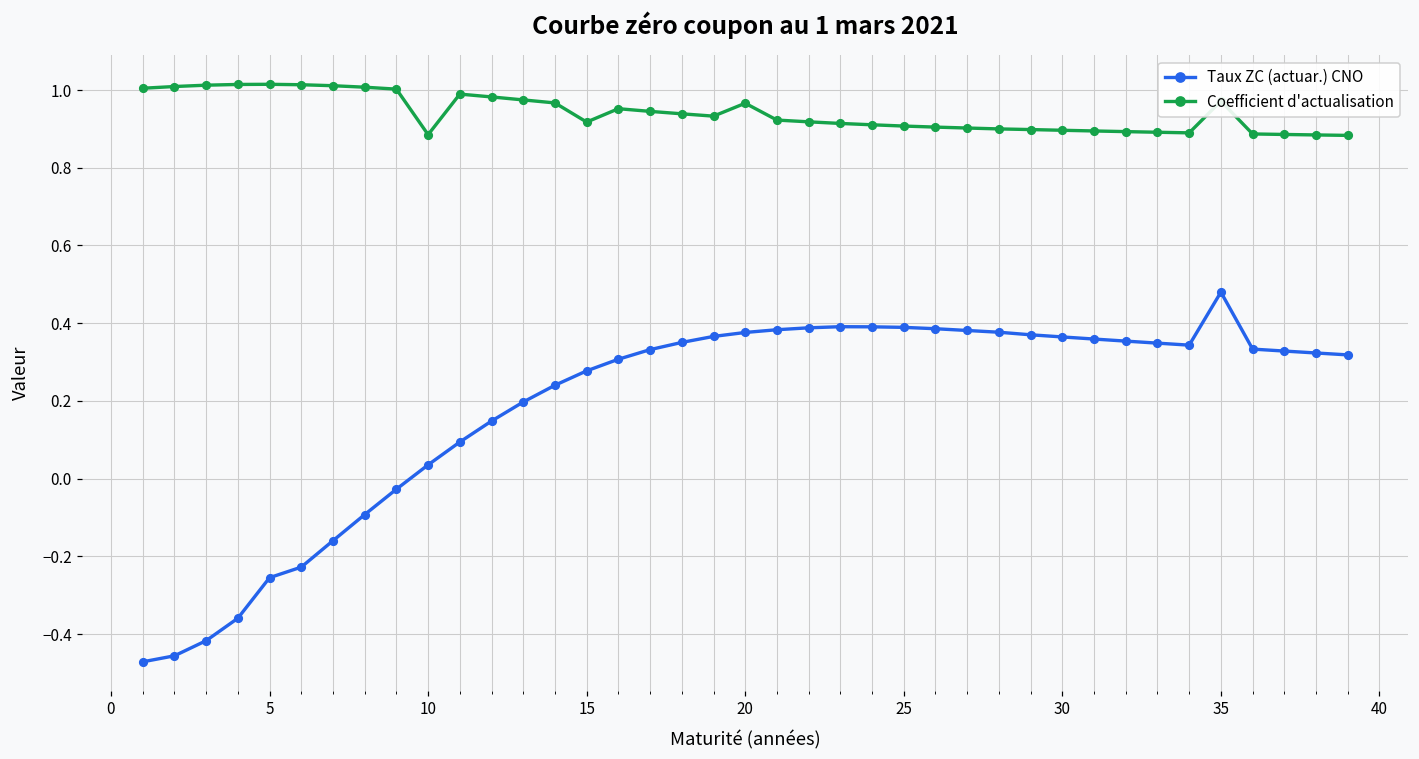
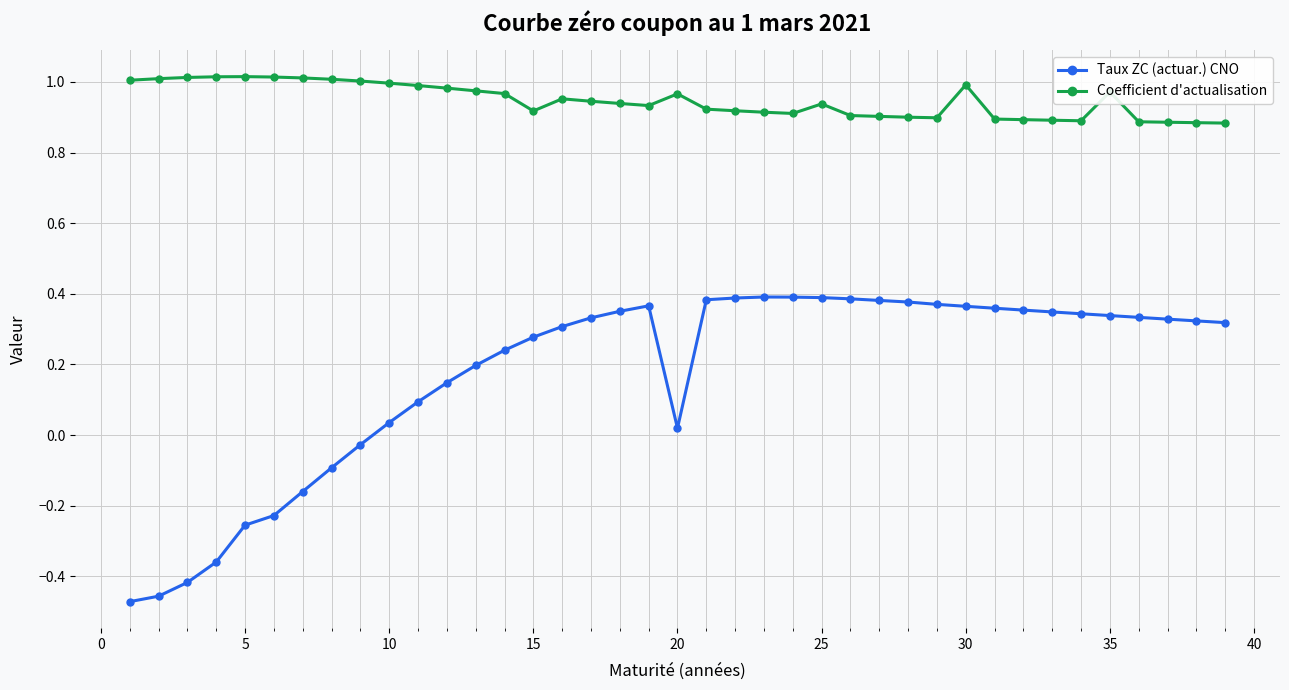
Coefficient d'actualisation, 10: 0.89 -> 1.00
Taux ZC (actuar.) CNO, 20: 0.38 -> 0.02
Coefficient d'actualisation, 25: 0.91 -> 0.94
Coefficient d'actualisation, 30: 0.90 -> 0.99
Taux ZC (actuar.) CNO, 35: 0.48 -> 0.34
